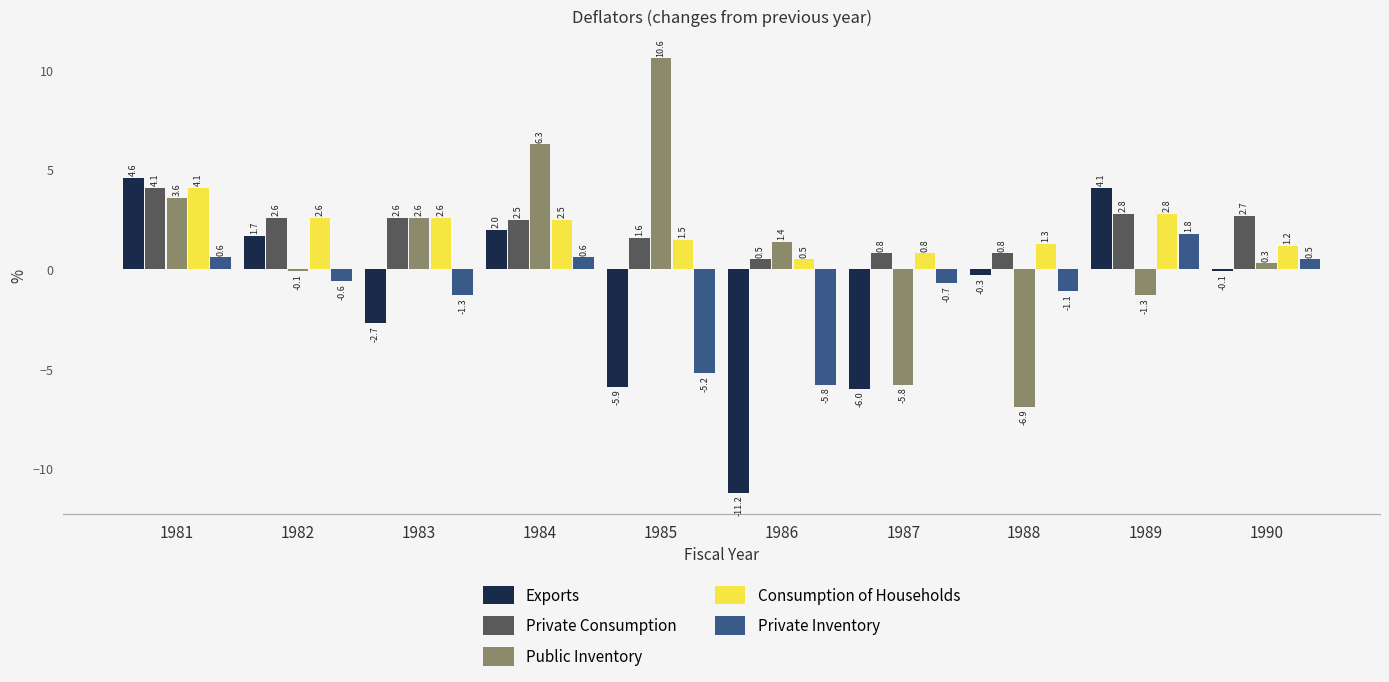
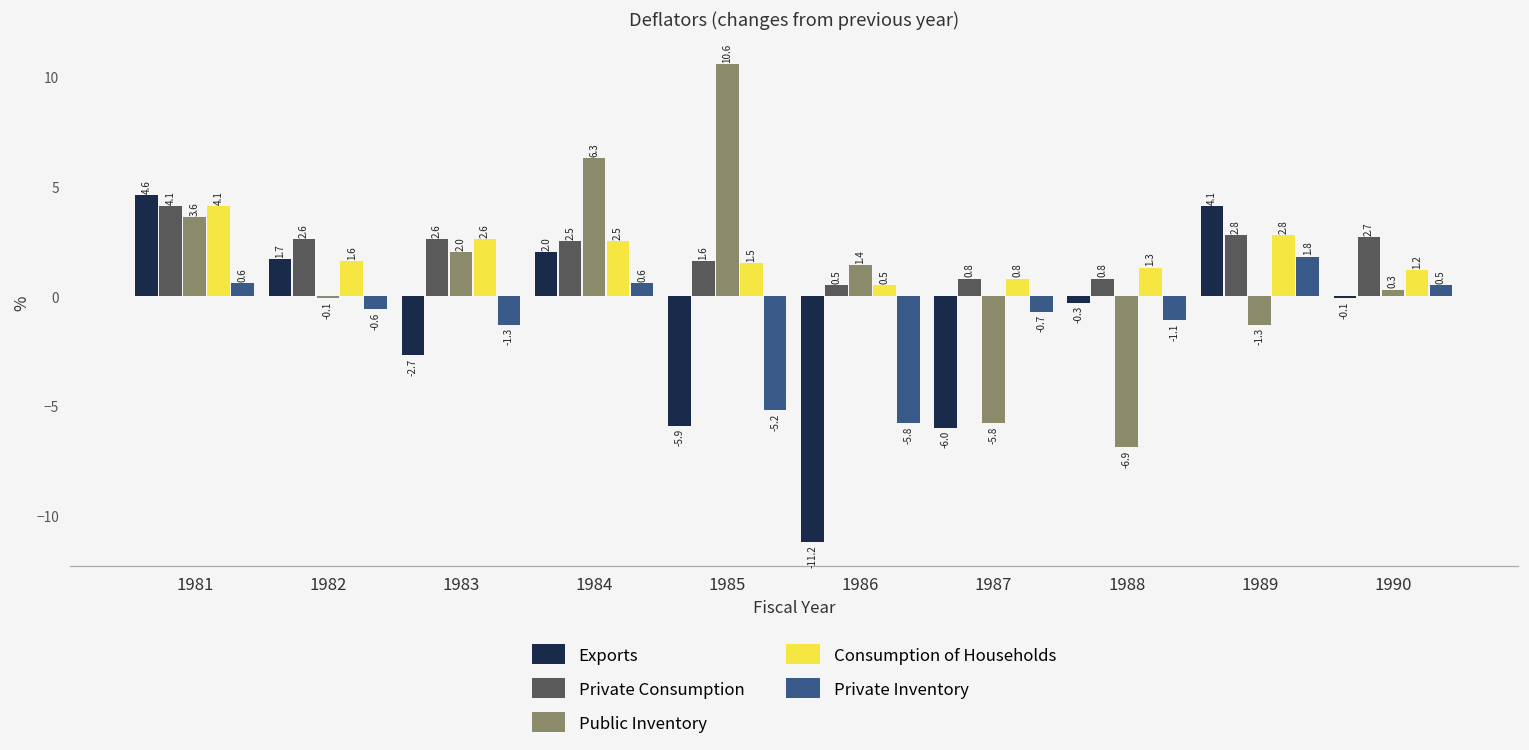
Consumption of Households, 1982: 2.6 -> 1.6
Public Inventory, 1983: 2.6 -> 2.0
